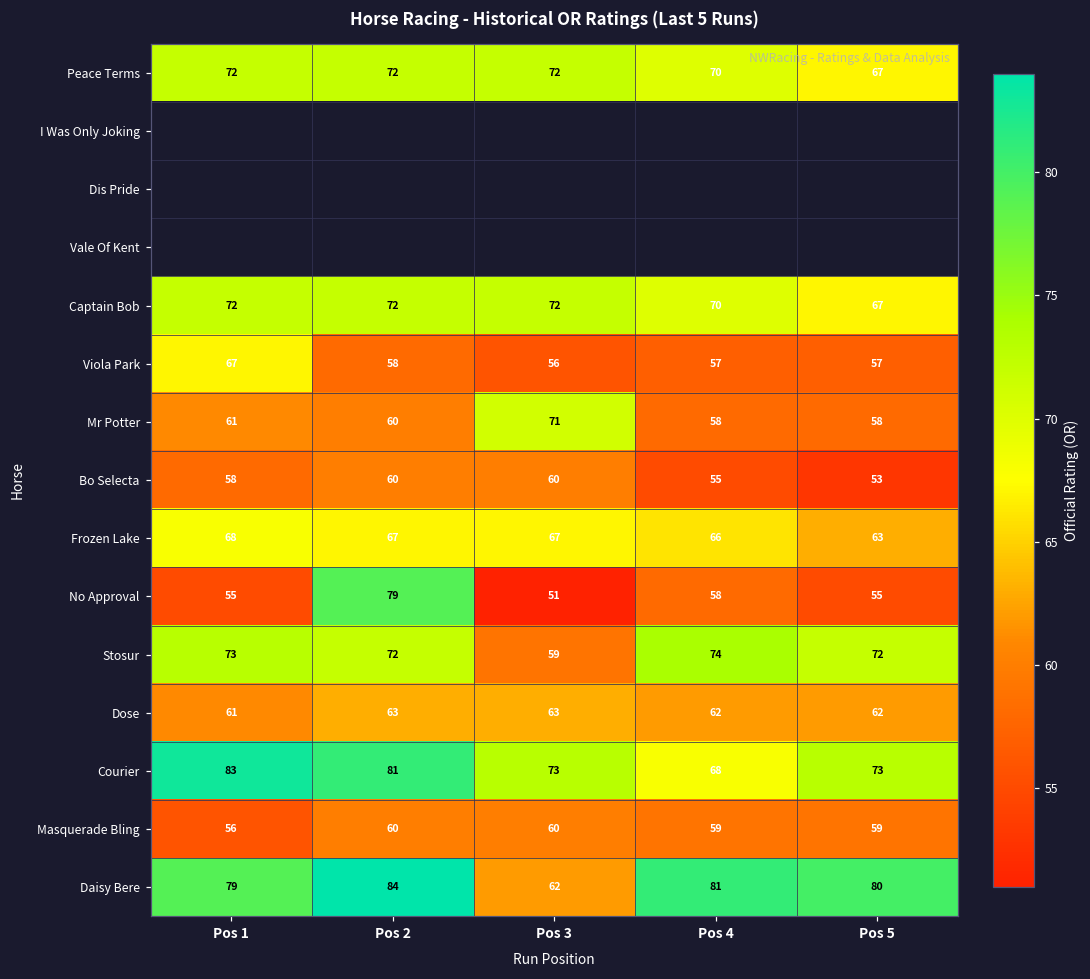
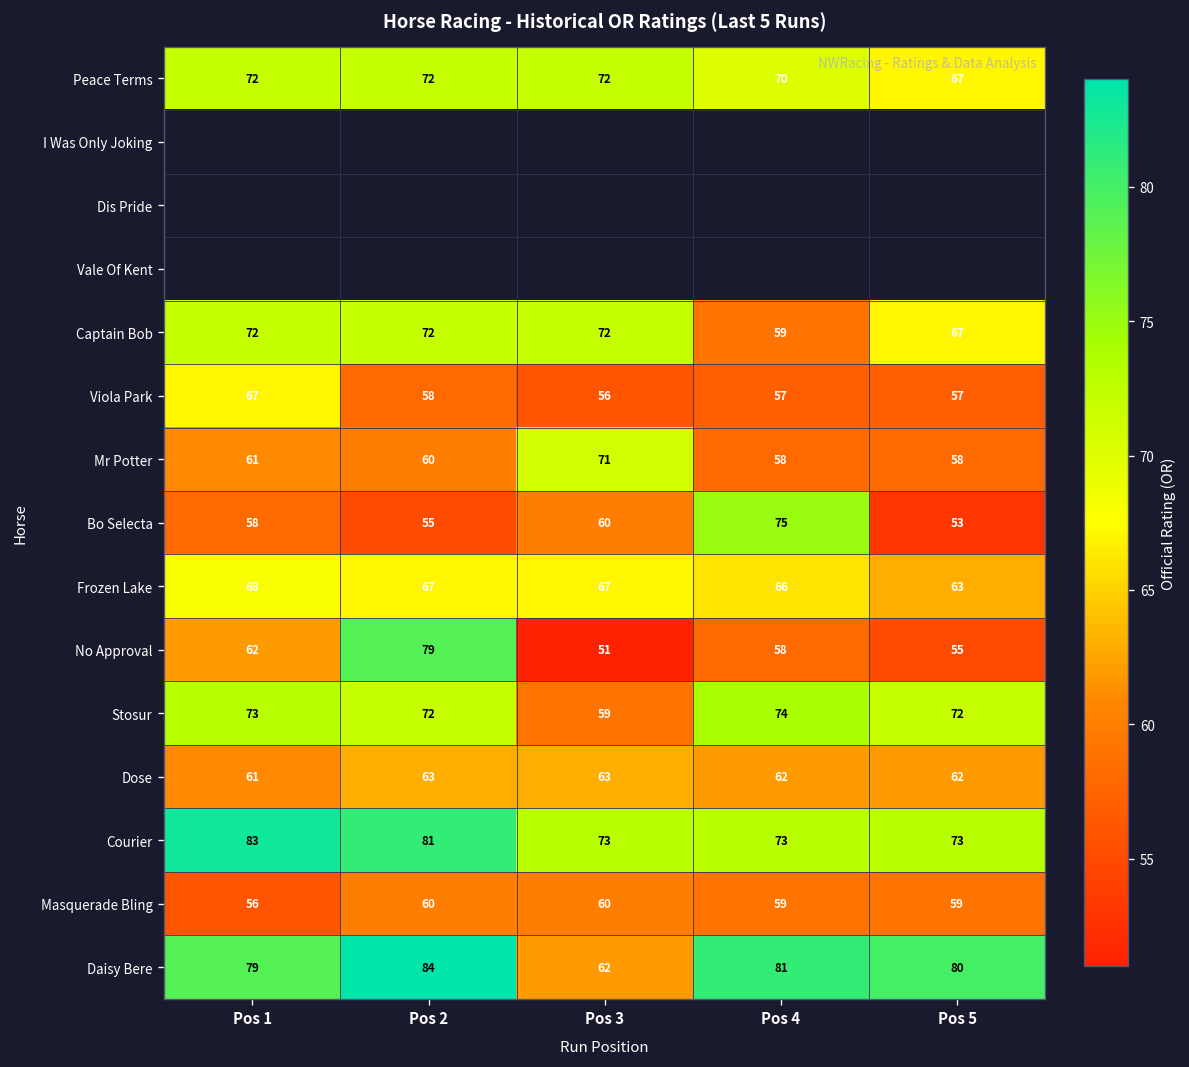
Captain Bob, Pos 4: 70 -> 59
Bo Selecta, Pos 2: 60 -> 55
Bo Selecta, Pos 4: 55 -> 75
No Approval, Pos 1: 55 -> 62
Courier, Pos 4: 68 -> 73
